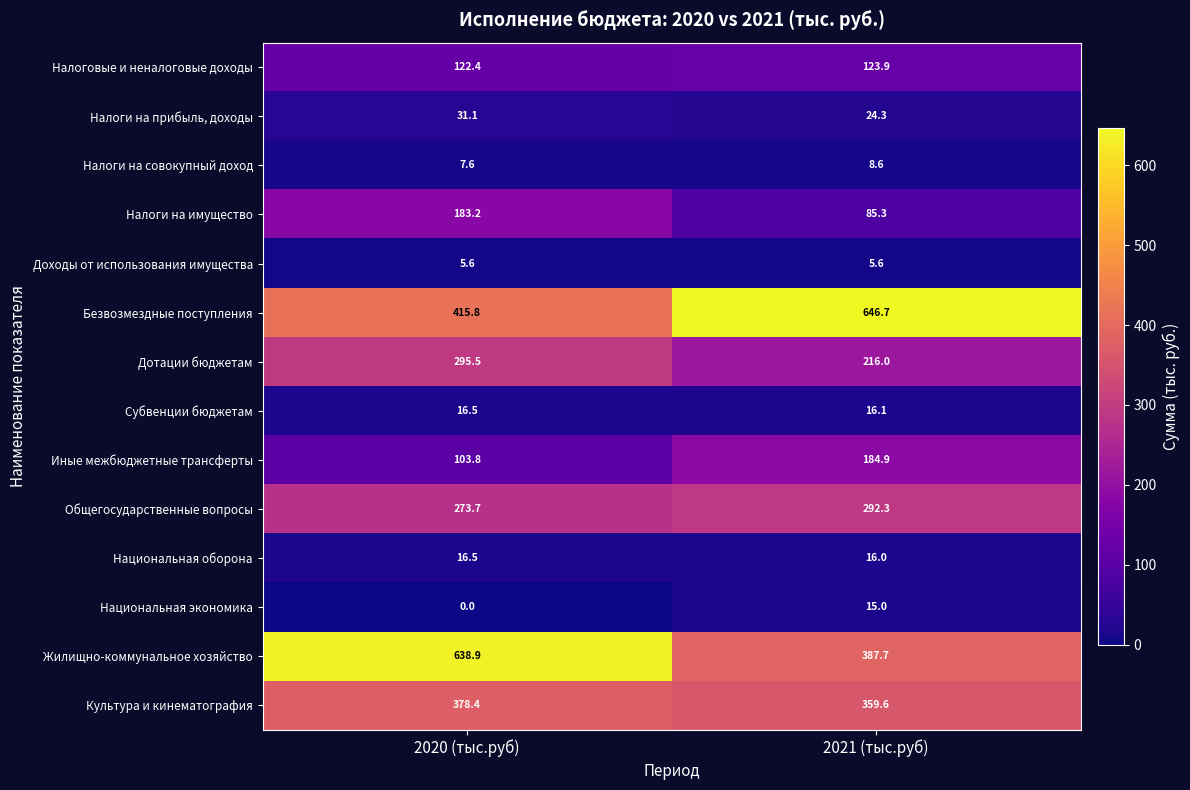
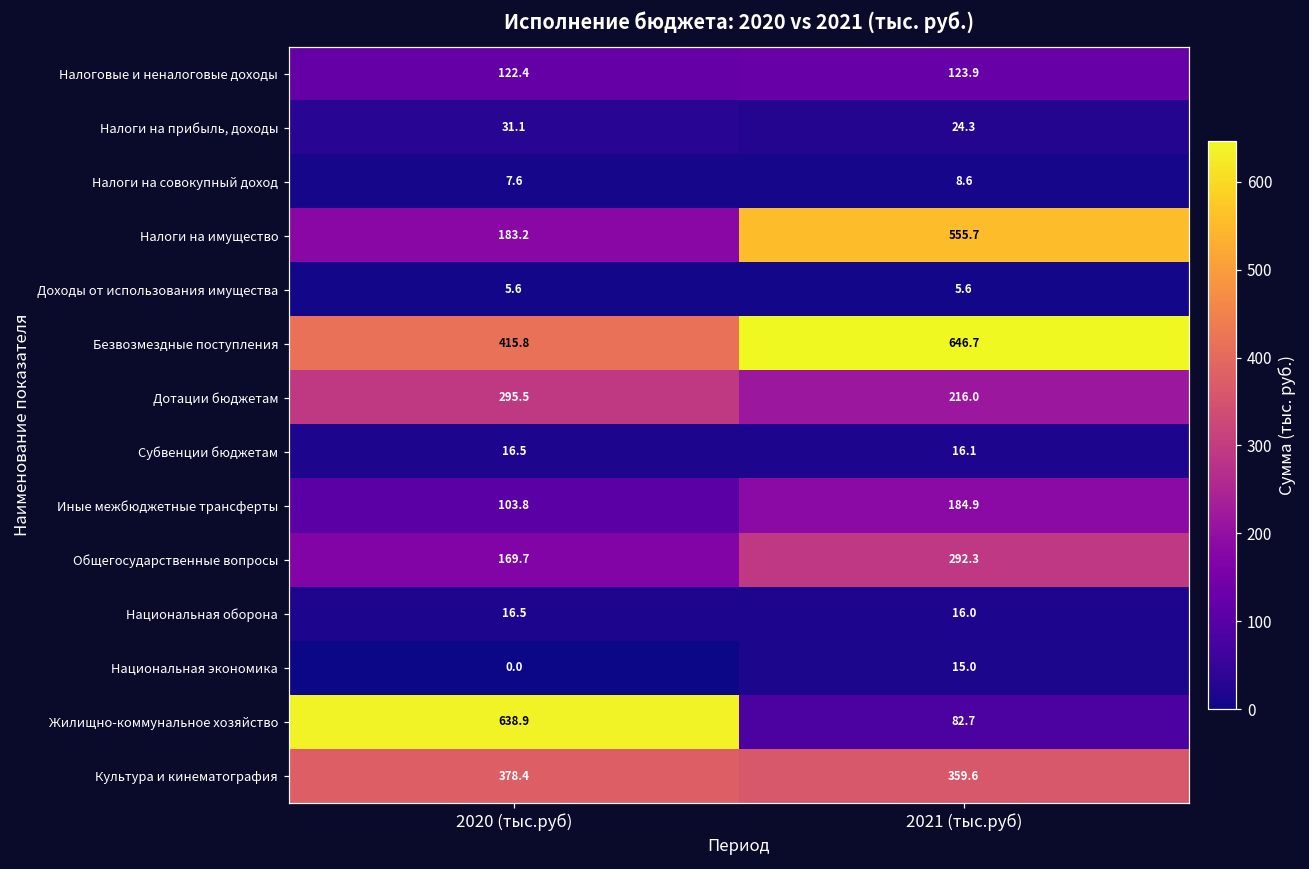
Налоги на имущество, 2021 (тыс.руб): 85.3 -> 555.7
Общегосударственные вопросы, 2020 (тыс.руб): 273.7 -> 169.7
Жилищно-коммунальное хозяйство, 2021 (тыс.руб): 387.7 -> 82.7
